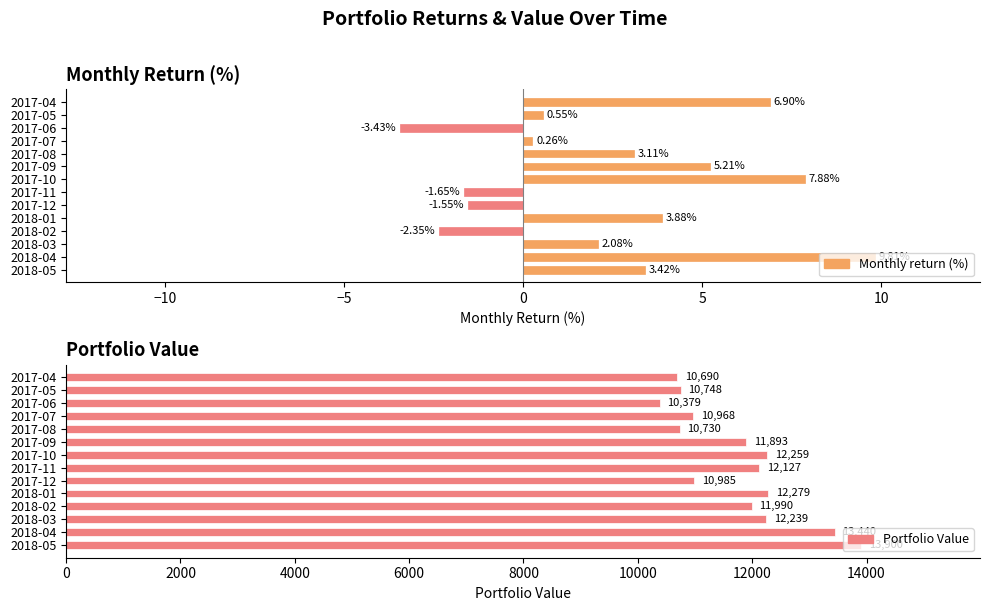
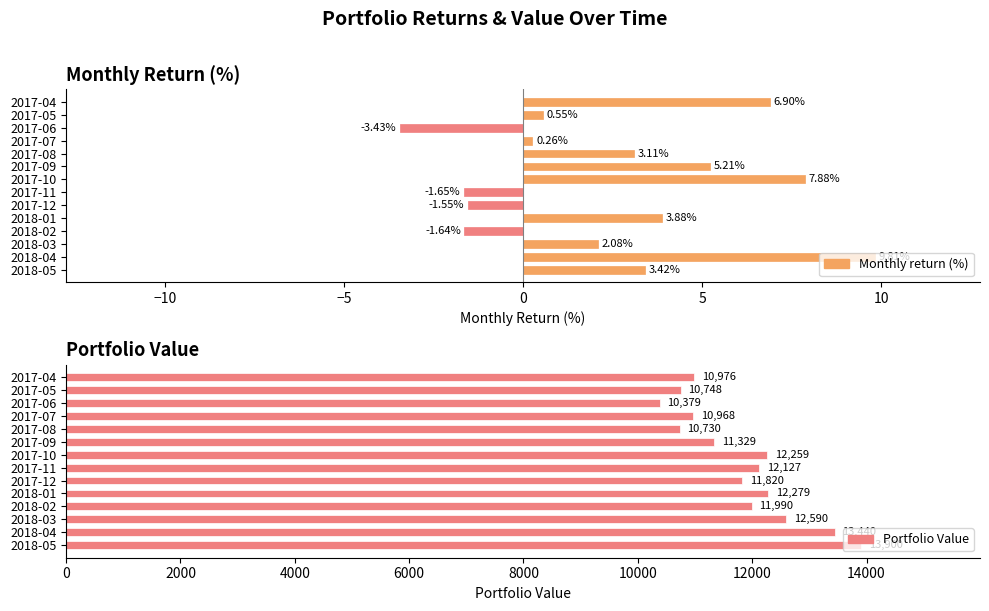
Monthly Return (%), 2018-02: -2.35% -> -1.64%
Portfolio Value, 2017-04: 10,690 -> 10,976
Portfolio Value, 2017-09: 11,893 -> 11,329
Portfolio Value, 2017-12: 10,985 -> 11,820
Portfolio Value, 2018-03: 12,239 -> 12,590
